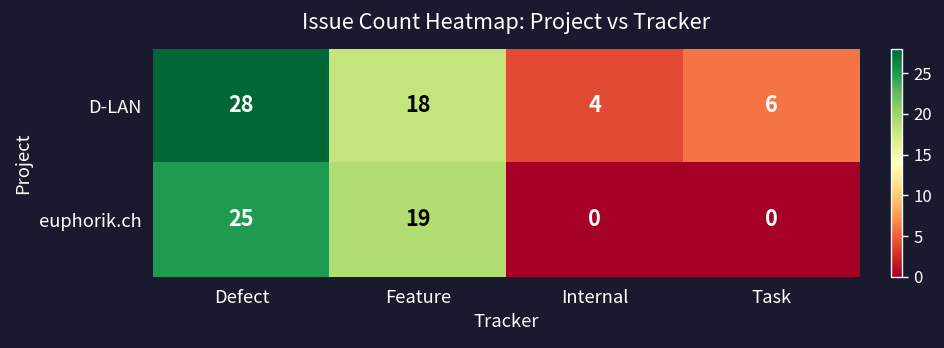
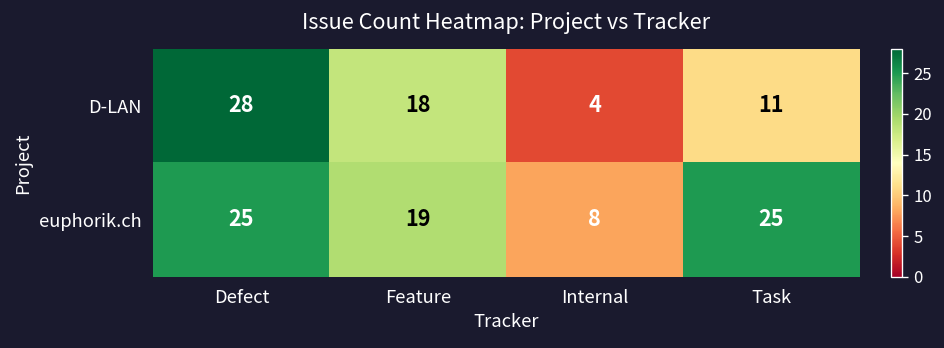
D-LAN, Task: 6 -> 11
euphorik.ch, Internal: 0 -> 8
euphorik.ch, Task: 0 -> 25
